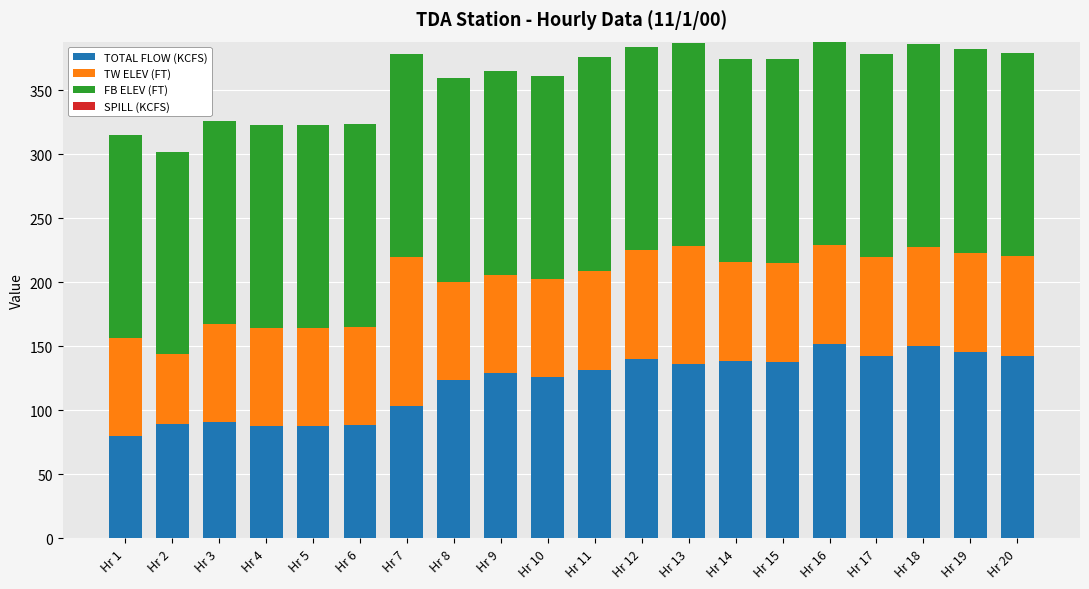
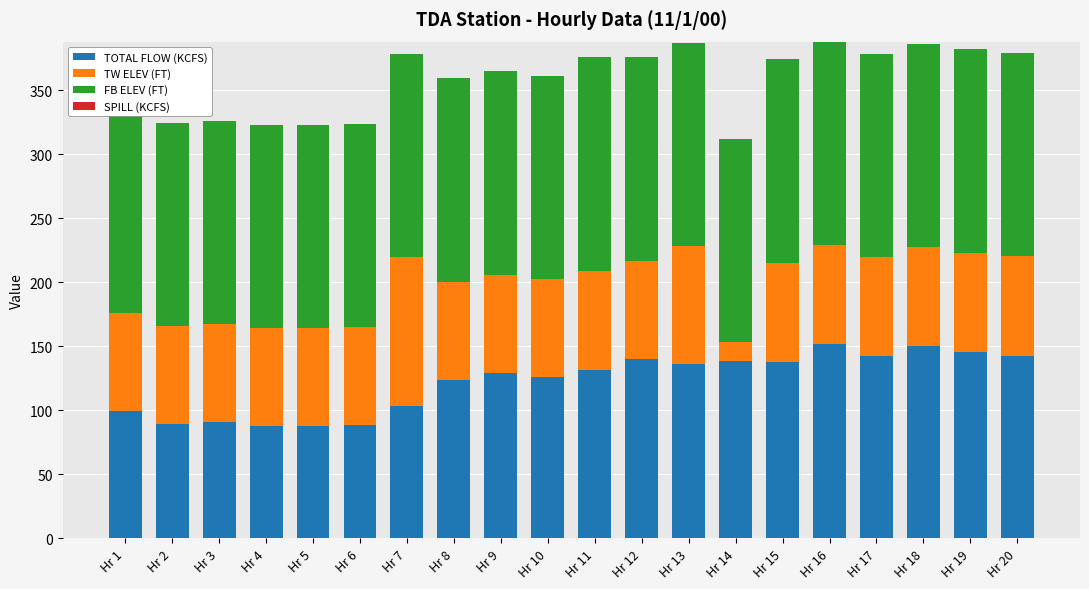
TOTAL FLOW (KCFS), Hr 1: 80 -> 99
TW ELEV (FT), Hr 2: 54 -> 77
TW ELEV (FT), Hr 12: 85 -> 77
TW ELEV (FT), Hr 14: 77 -> 14
